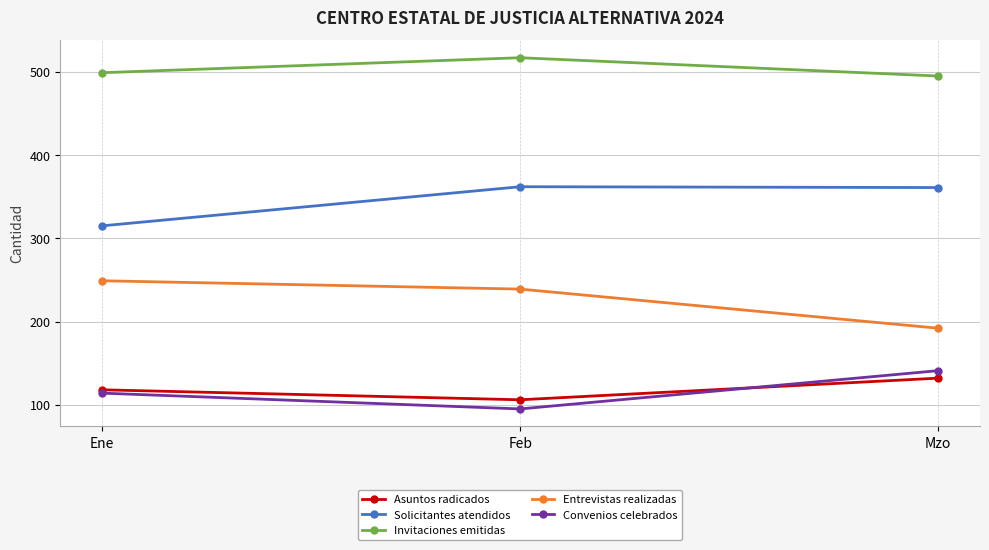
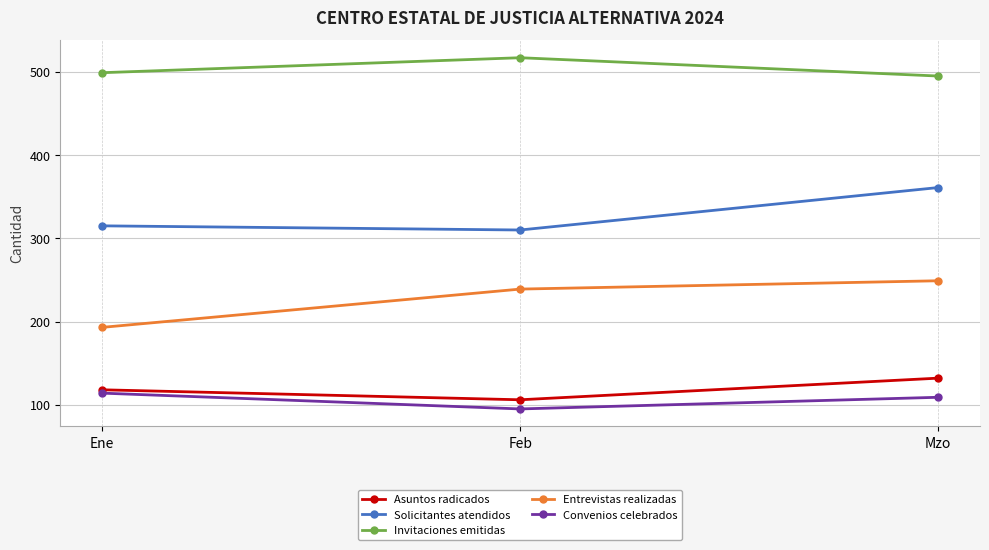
Entrevistas realizadas, Ene: 250 -> 190
Solicitantes atendidos, Feb: 360 -> 310
Entrevistas realizadas, Mzo: 190 -> 250
Convenios celebrados, Mzo: 140 -> 110
